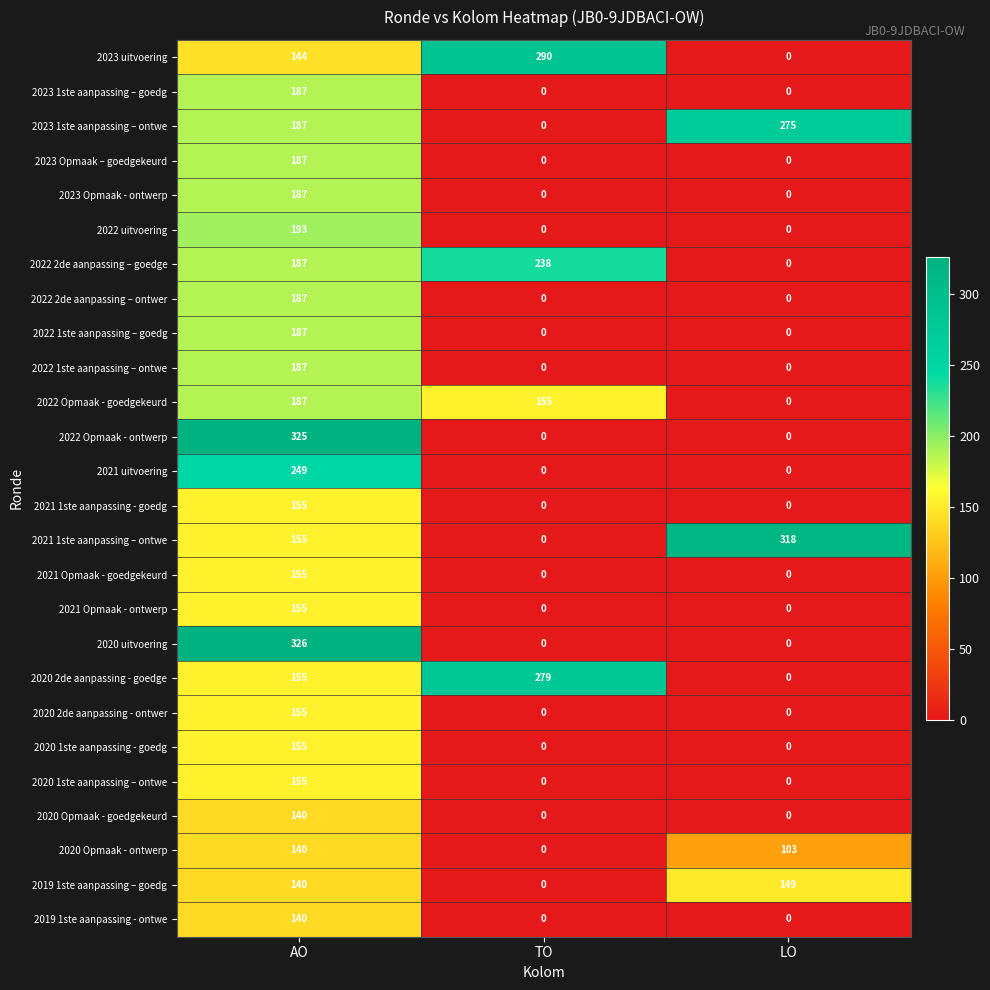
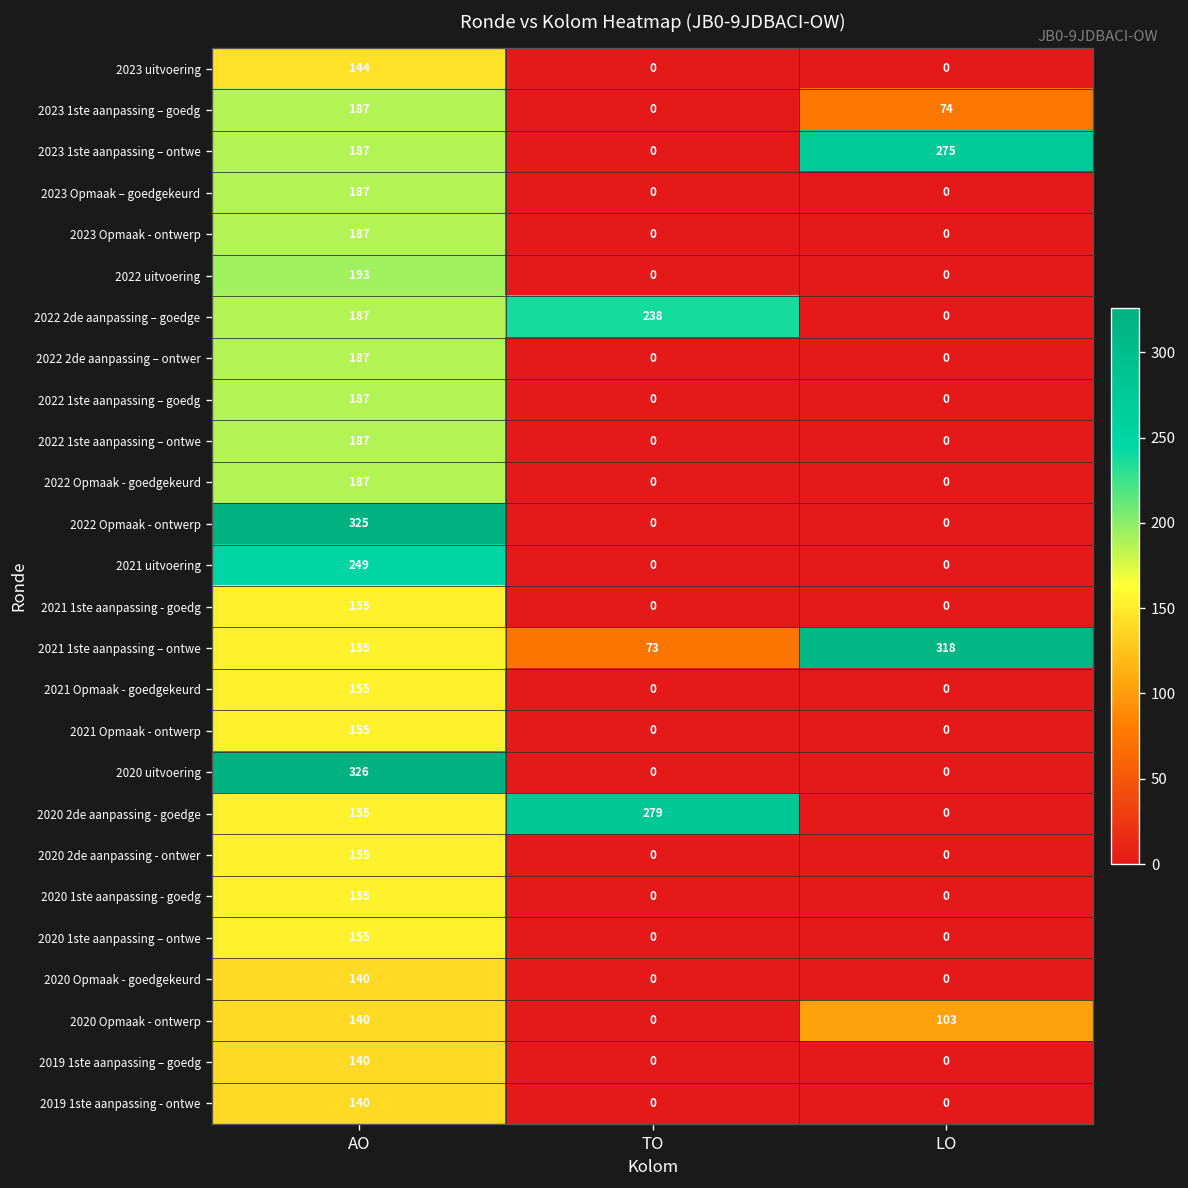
2023 uitvoering, TO: 290 -> 0
2023 1ste aanpassing – goedg, LO: 0 -> 74
2022 Opmaak - goedgekeurd, TO: 155 -> 0
2021 1ste aanpassing – ontwe, TO: 0 -> 73
2019 1ste aanpassing – goedg, LO: 149 -> 0
